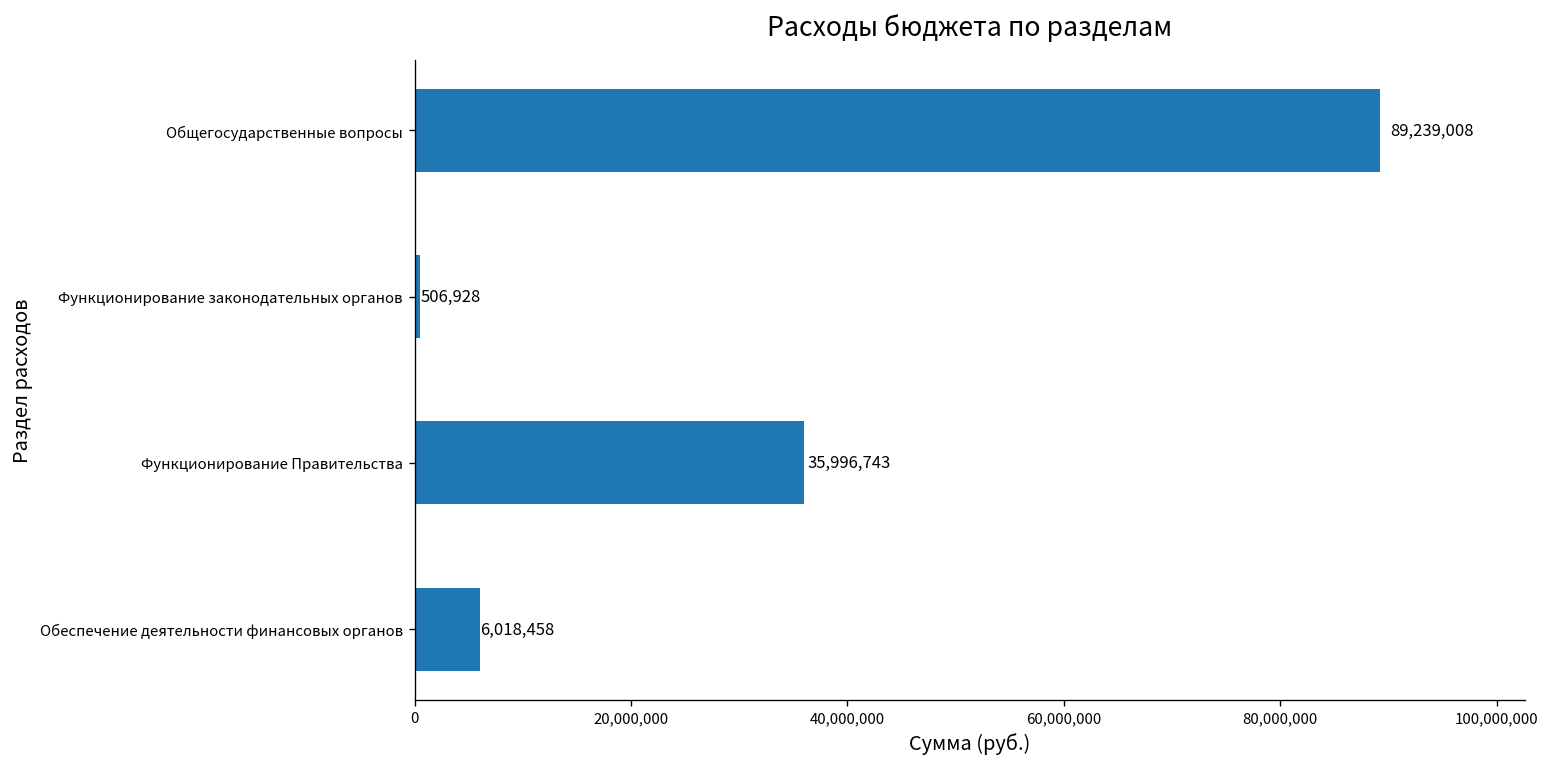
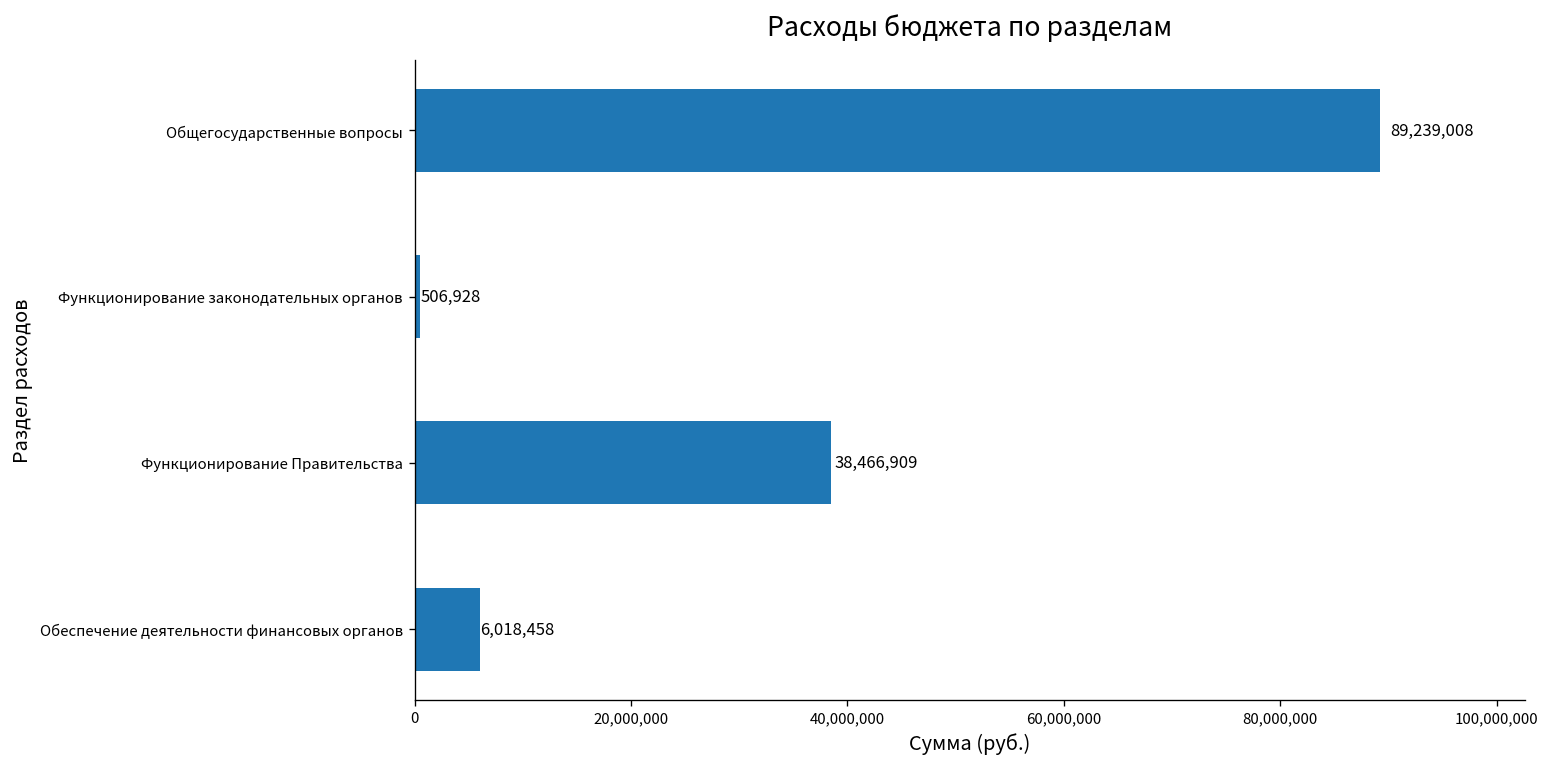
Функционирование Правительства: 35,996,743 -> 38,466,909
